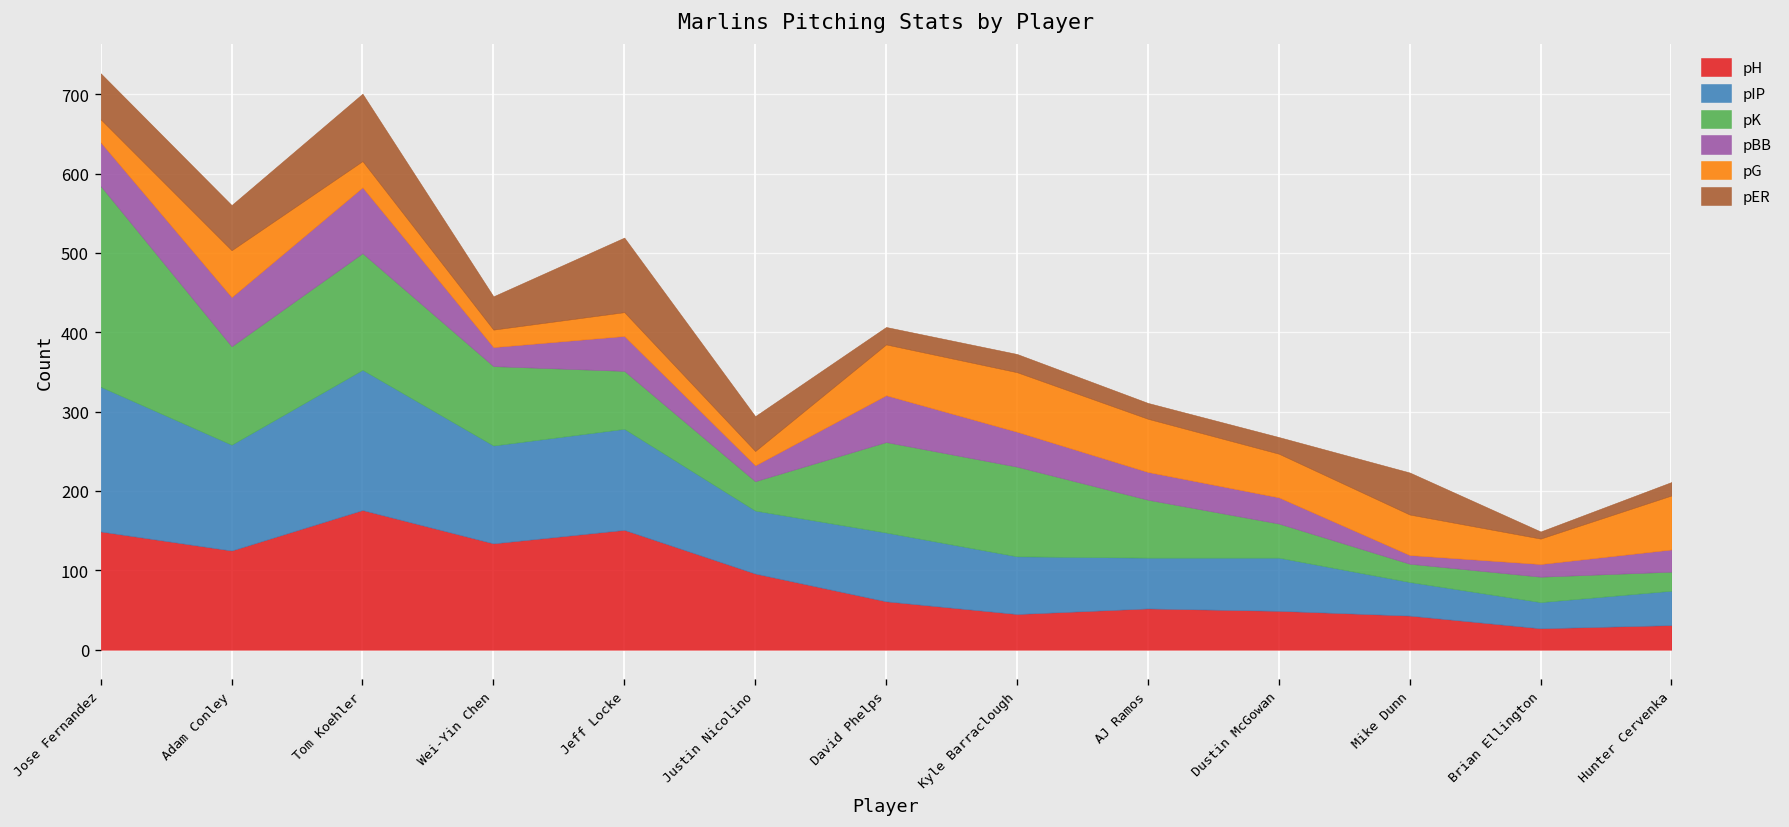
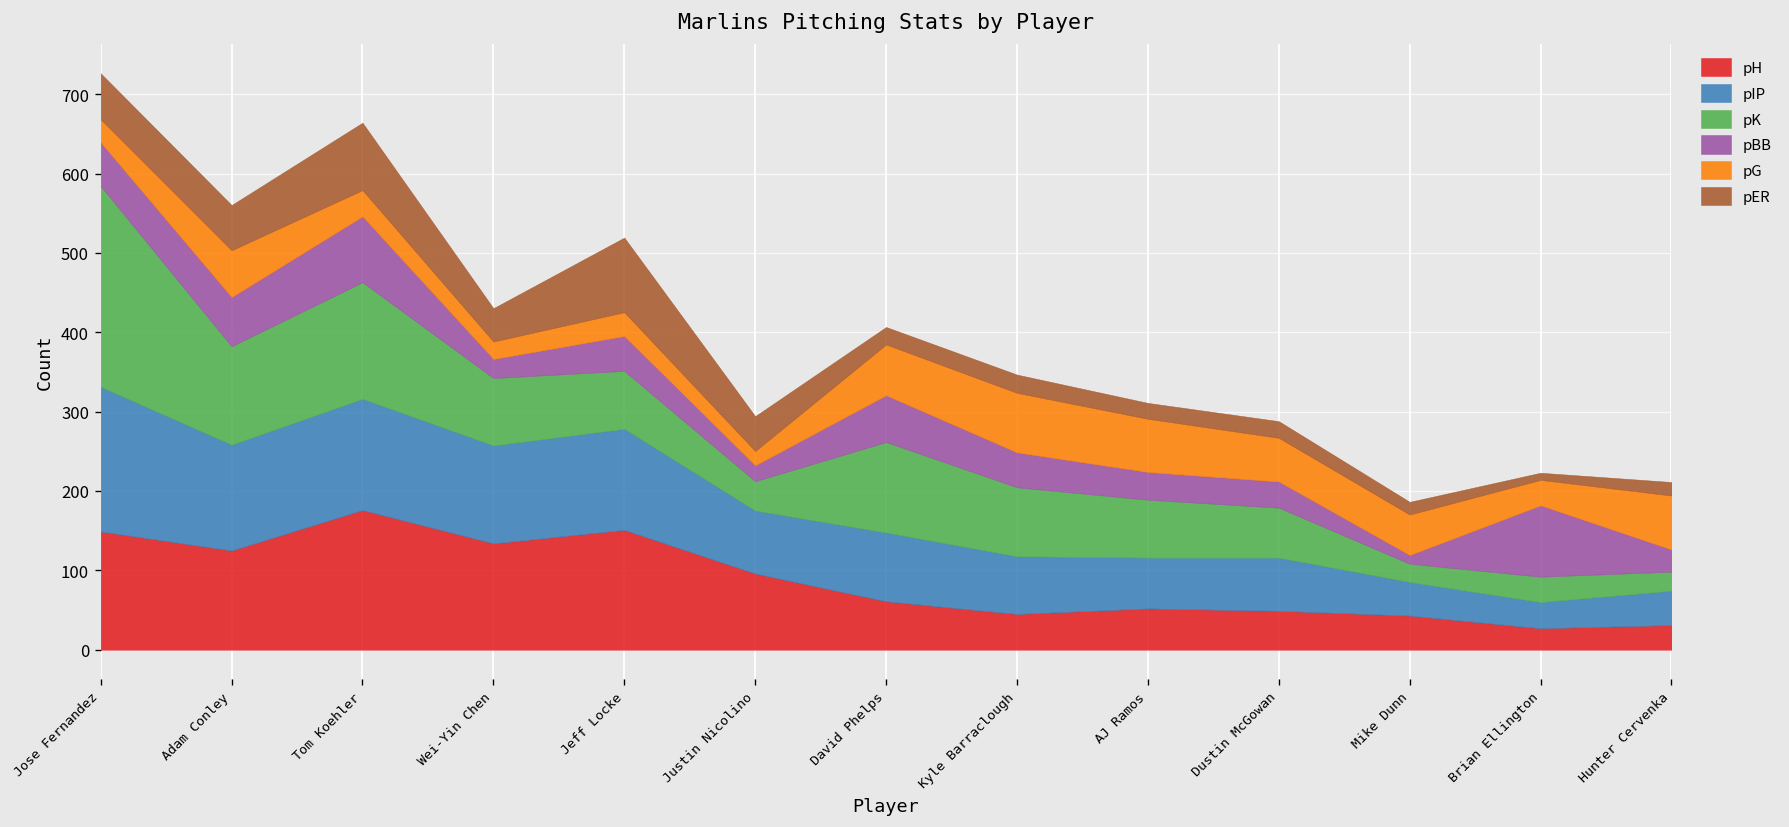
pIP, Tom Koehler: 180 -> 140
pK, Wei-Yin Chen: 100 -> 90
pK, Kyle Barraclough: 110 -> 90
pK, Dustin McGowan: 40 -> 60
pER, Mike Dunn: 50 -> 20
pBB, Brian Ellington: 20 -> 90
